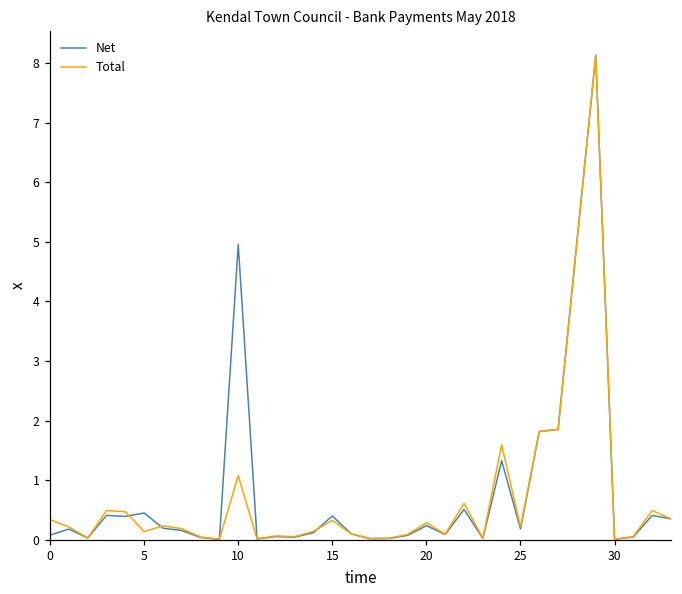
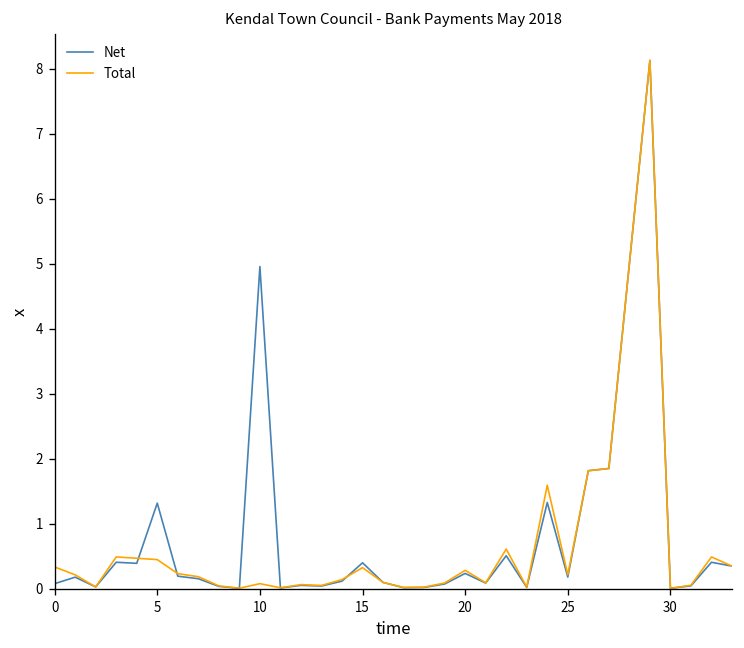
Net, 5: 0.5 -> 1.3
Total, 5: 0.1 -> 0.5
Total, 10: 1.1 -> 0.1
